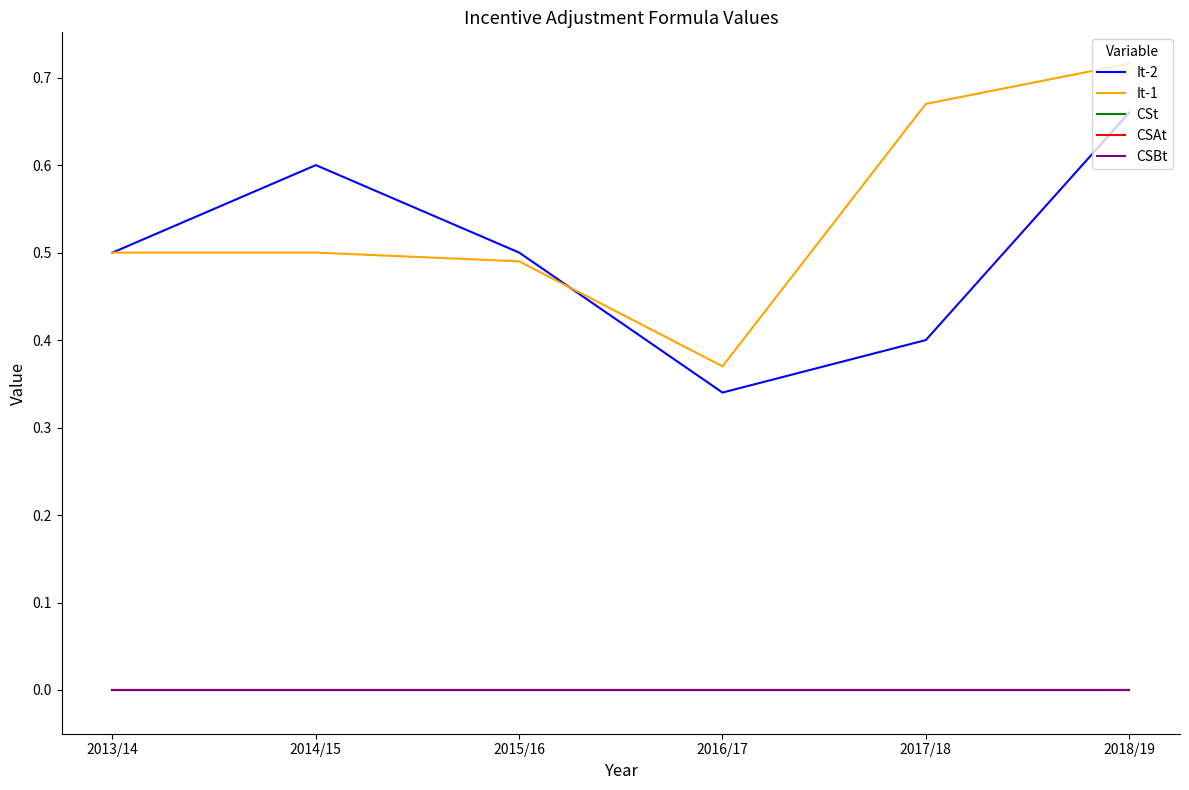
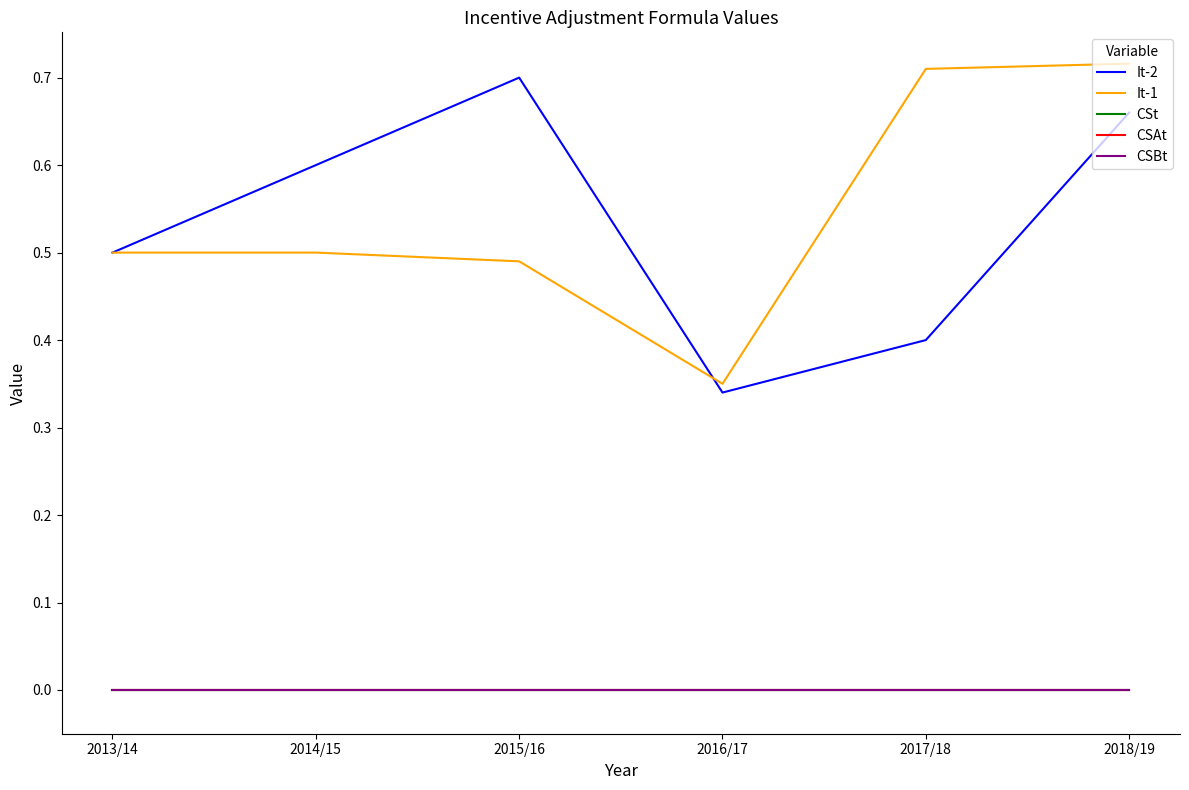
It-2, 2015/16: 0.5 -> 0.7
It-1, 2016/17: 0.37 -> 0.35
It-1, 2017/18: 0.67 -> 0.71
